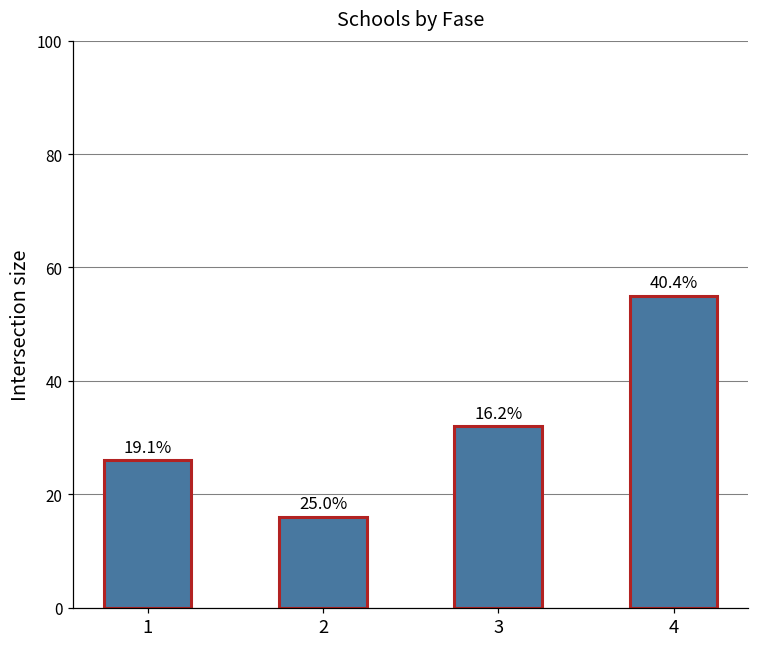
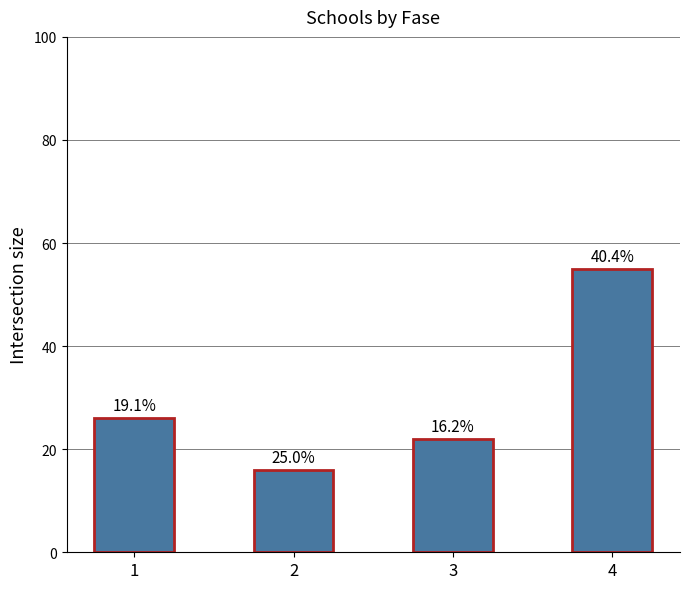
3: 32 -> 22
